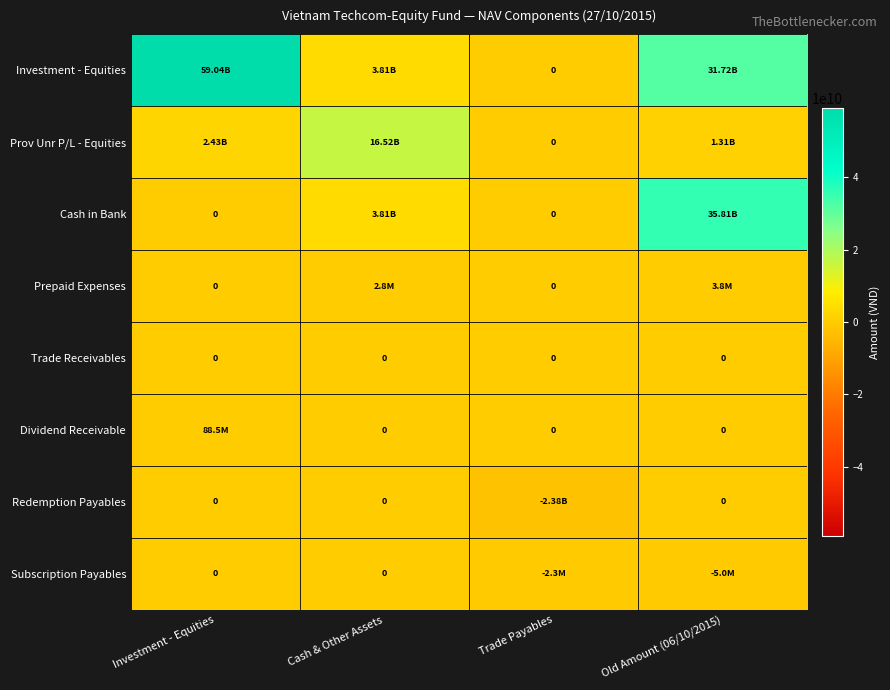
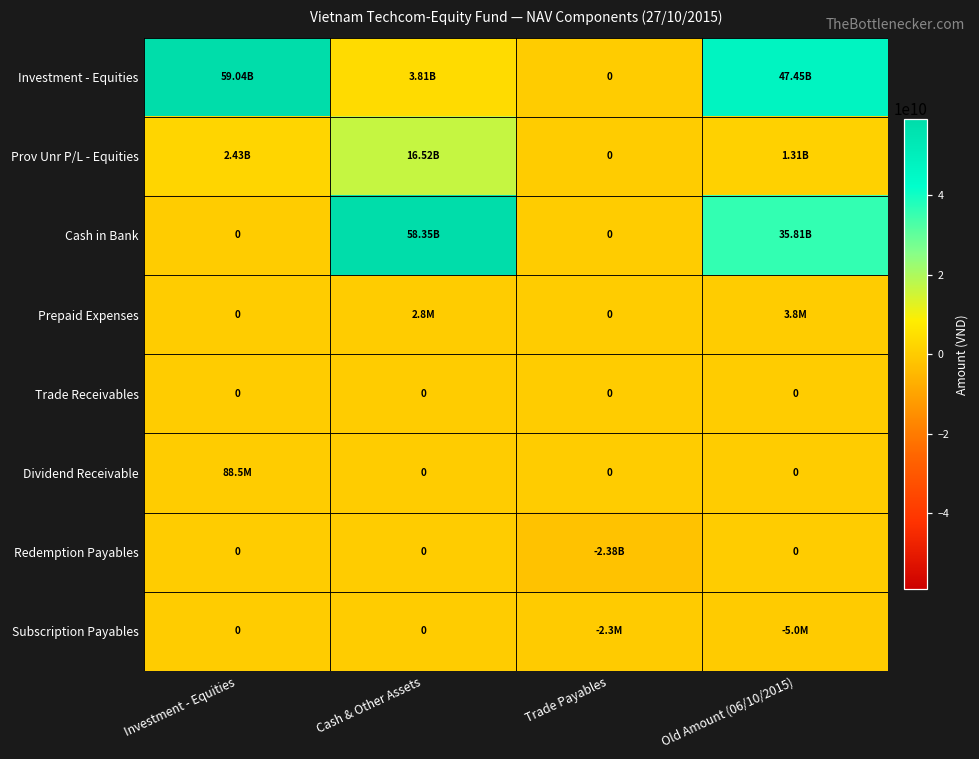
Investment - Equities, Old Amount (06/10/2015): 31.72B -> 47.45B
Cash in Bank, Cash & Other Assets: 3.81B -> 58.35B
